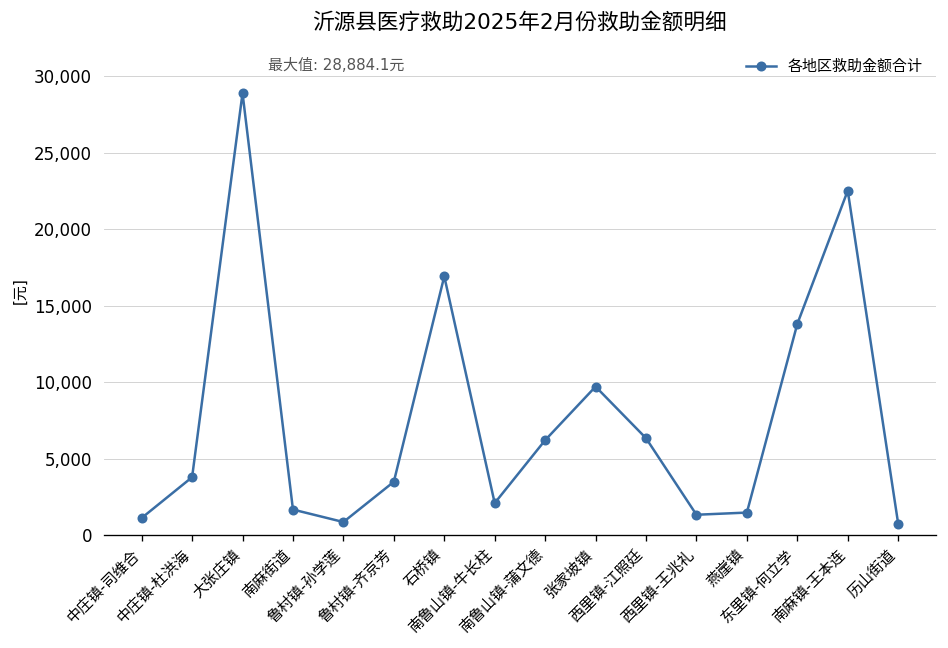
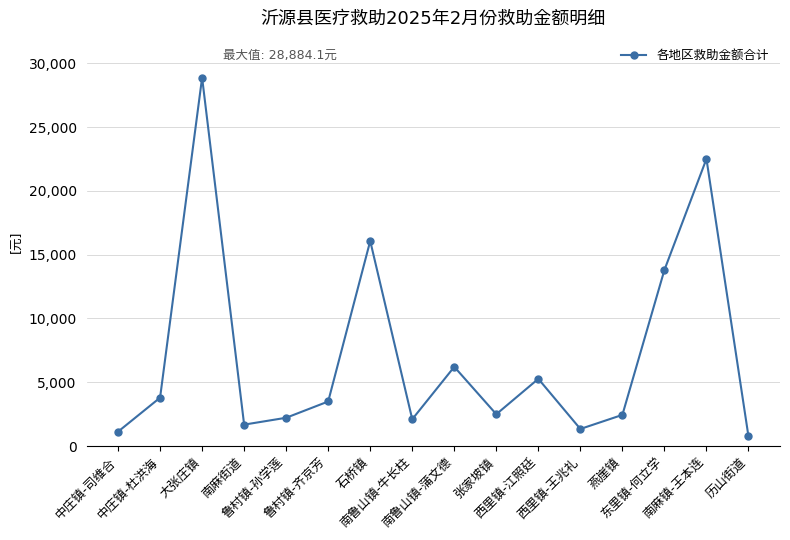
鲁村镇-孙学莲: 900 -> 2,200
石桥镇: 16,900 -> 16,100
张家坡镇: 9,700 -> 2,500
西里镇-江照廷: 6,300 -> 5,300
燕崖镇: 1,500 -> 2,400
